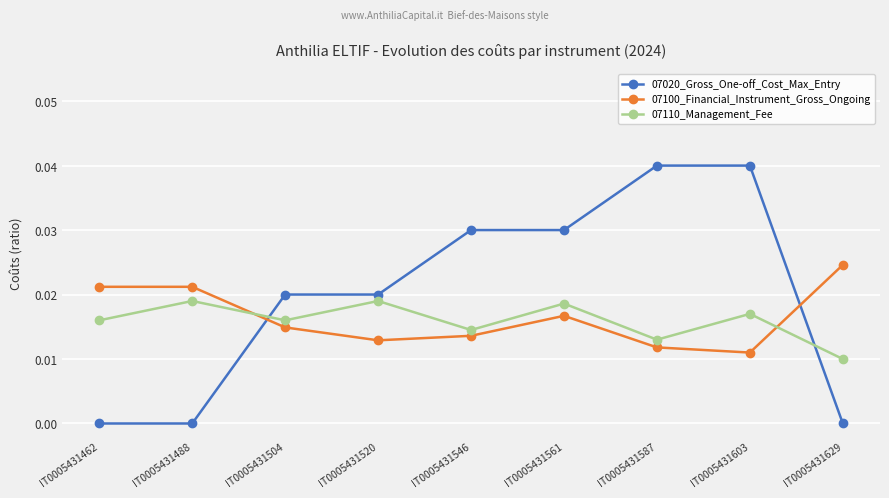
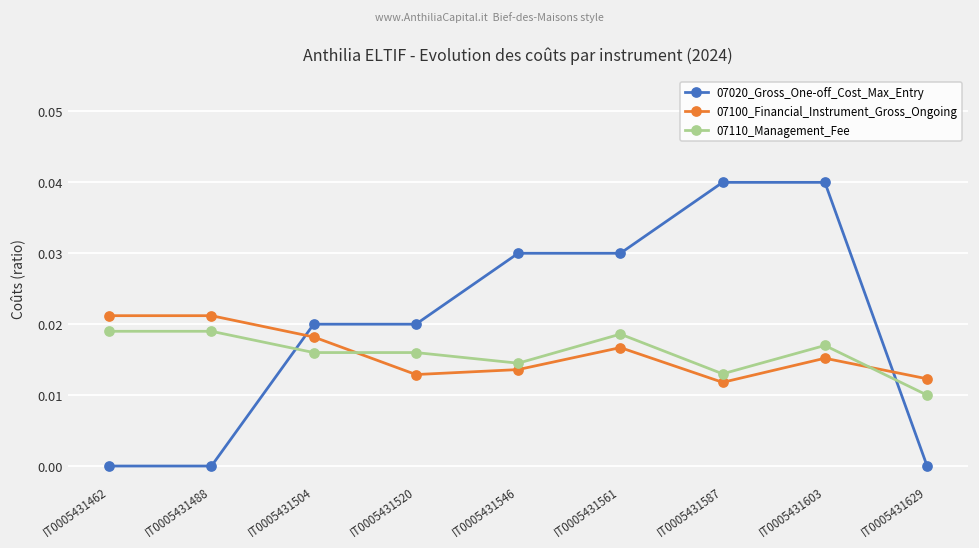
07110_Management_Fee, IT0005431462: 0.016 -> 0.019
07100_Financial_Instrument_Gross_Ongoing, IT0005431504: 0.015 -> 0.018
07110_Management_Fee, IT0005431520: 0.019 -> 0.016
07100_Financial_Instrument_Gross_Ongoing, IT0005431603: 0.011 -> 0.015
07100_Financial_Instrument_Gross_Ongoing, IT0005431629: 0.025 -> 0.012
